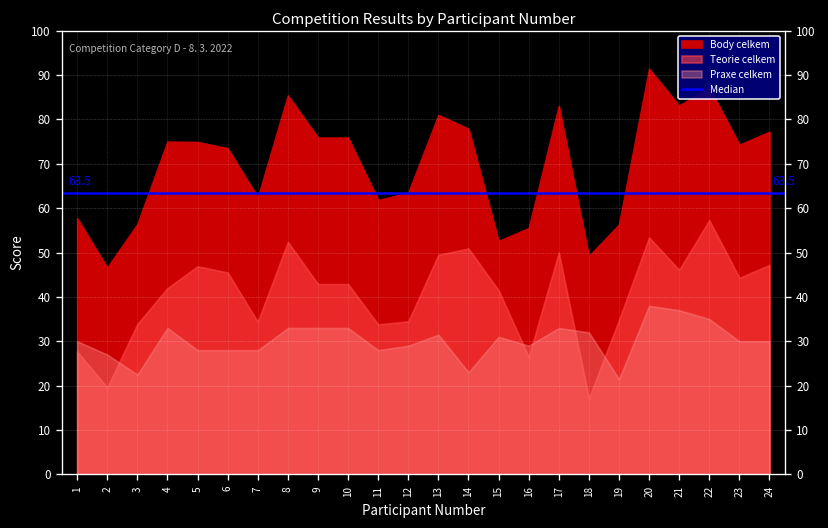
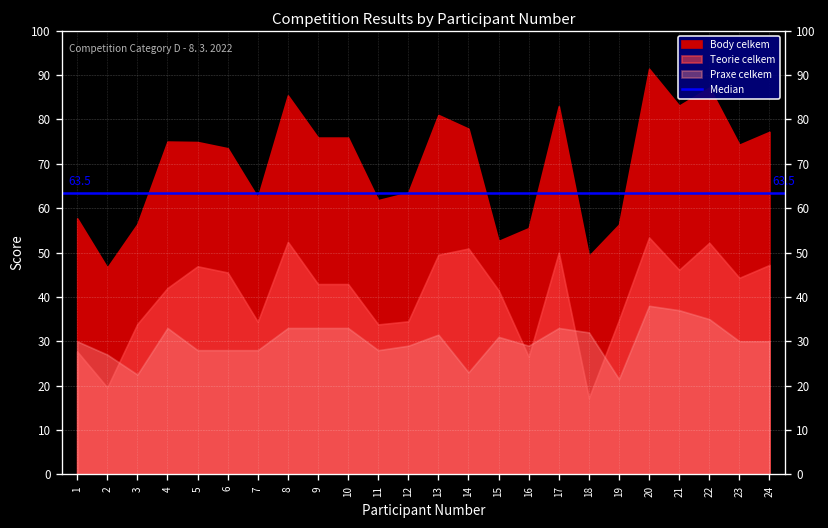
Teorie celkem, 22: 57 -> 52
